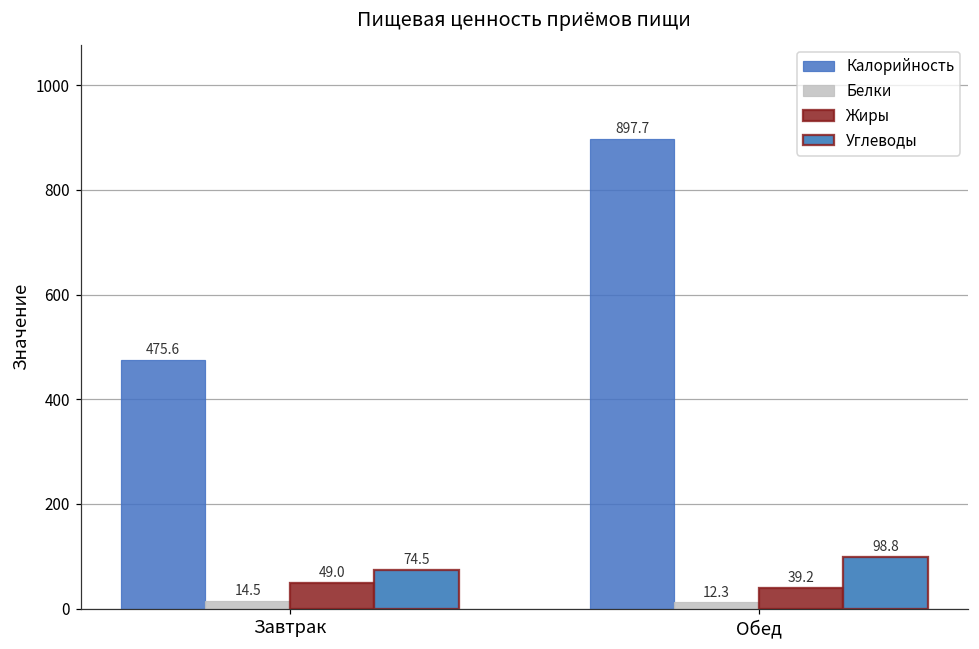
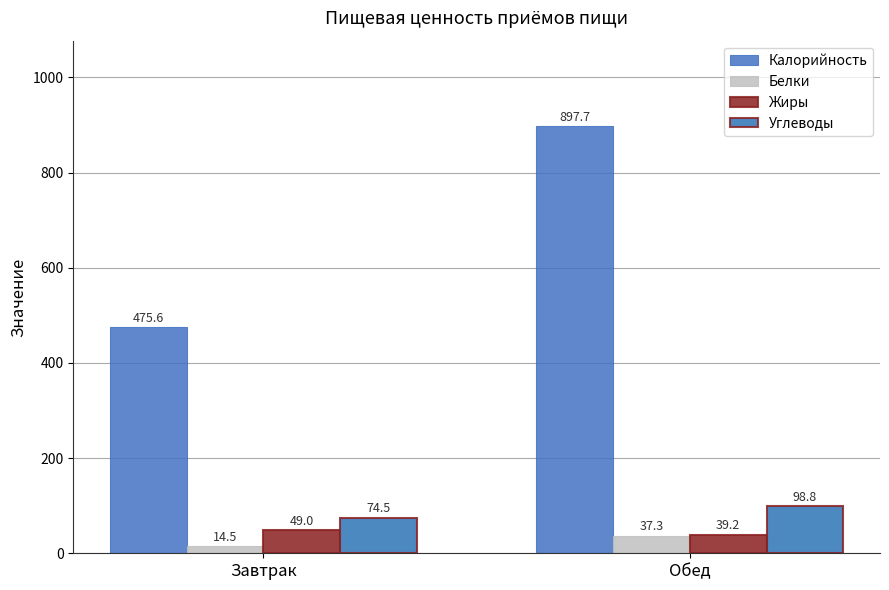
Белки, Обед: 12.3 -> 37.3
